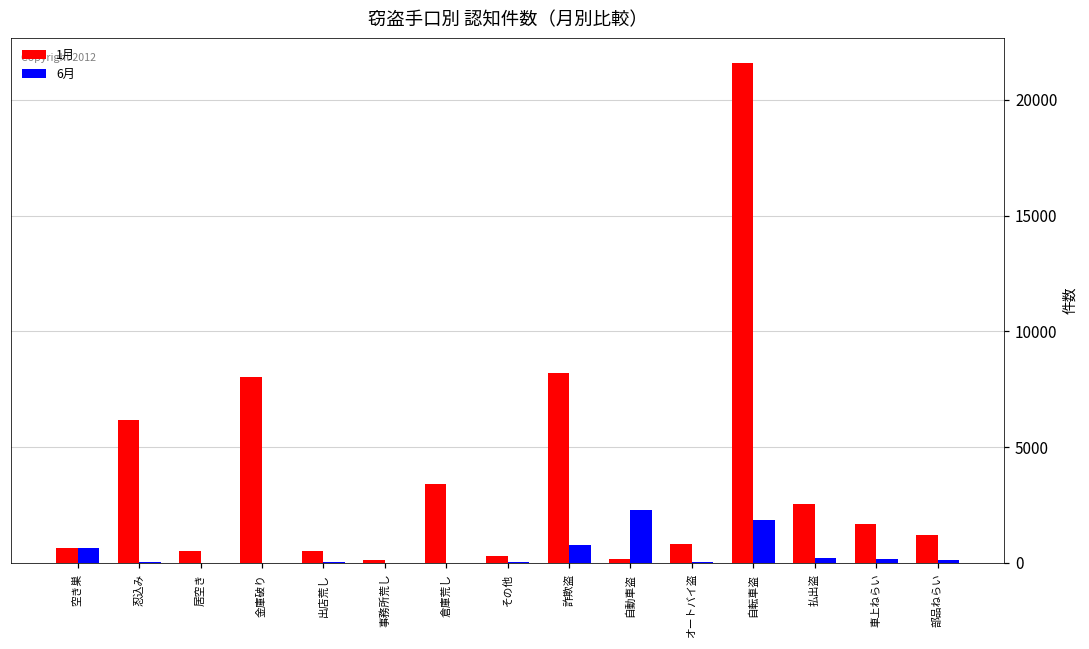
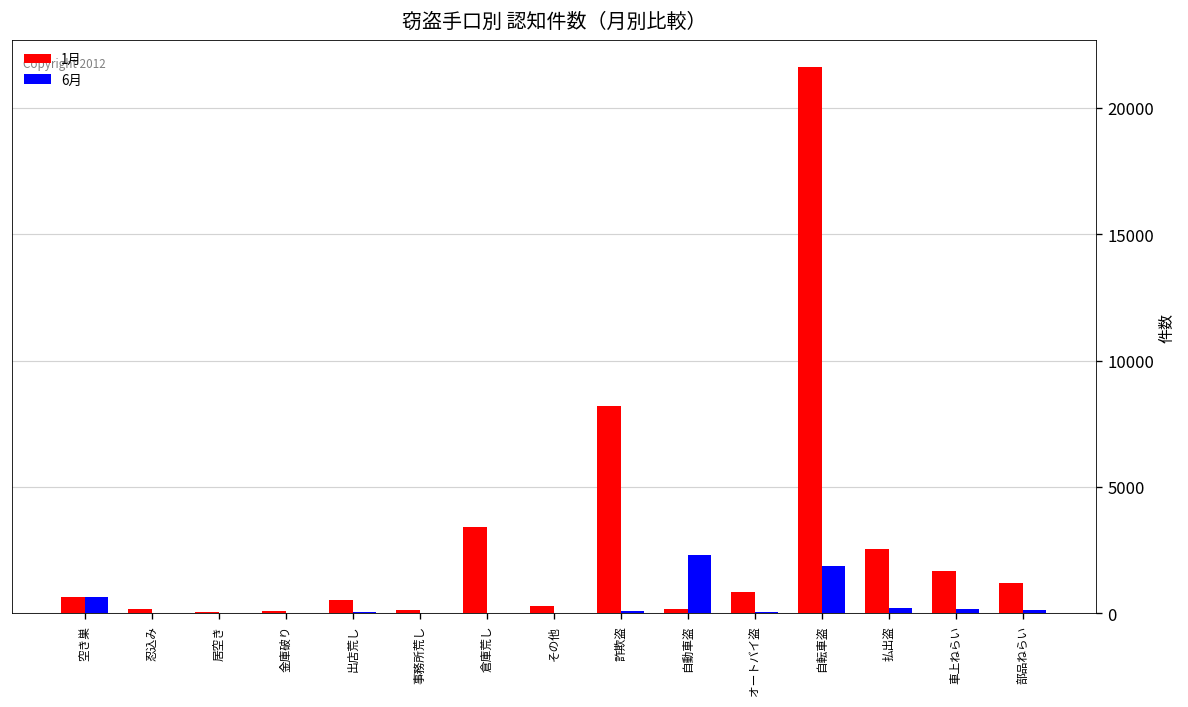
1月, 忍込み: 6200 -> 100
1月, 居空き: 500 -> 100
1月, 金庫破り: 8000 -> 100
6月, 詐欺盗: 800 -> 100
